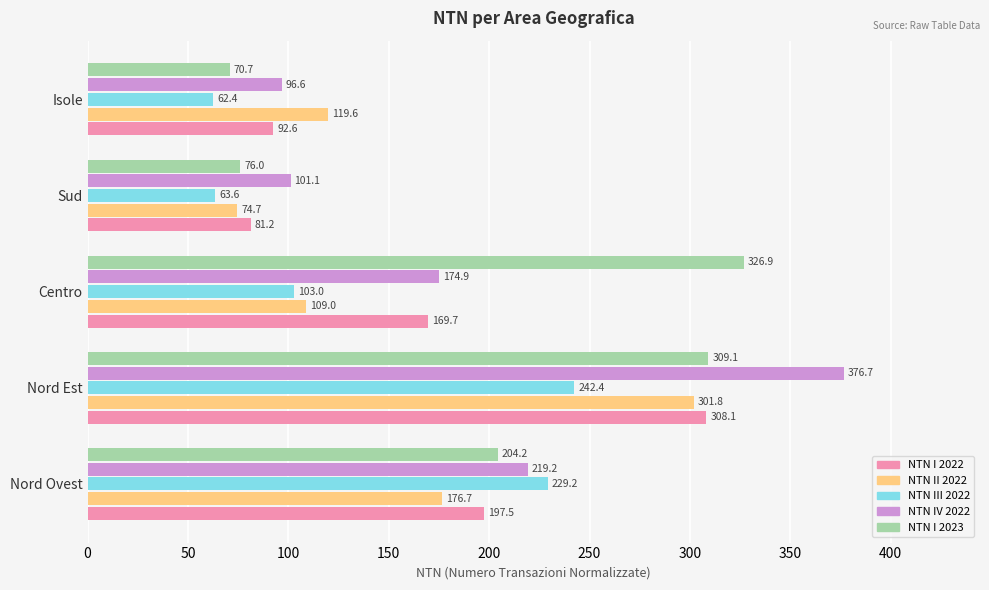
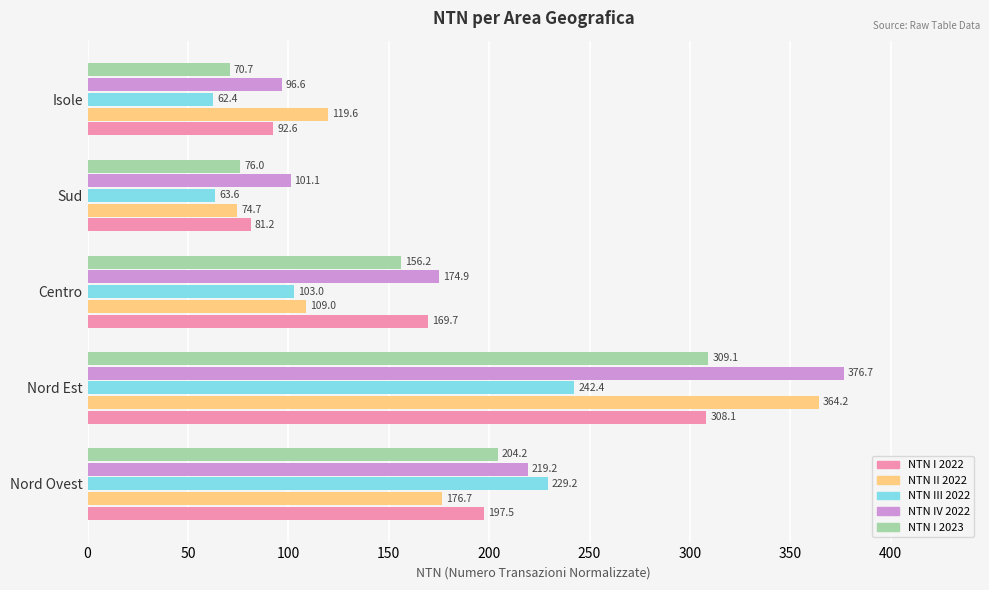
NTN I 2023, Centro: 326.9 -> 156.2
NTN II 2022, Nord Est: 301.8 -> 364.2
